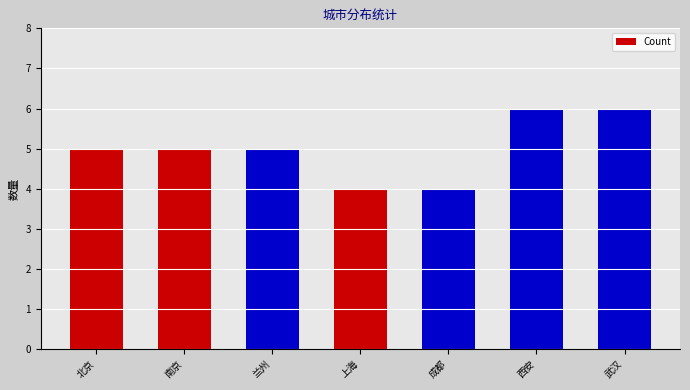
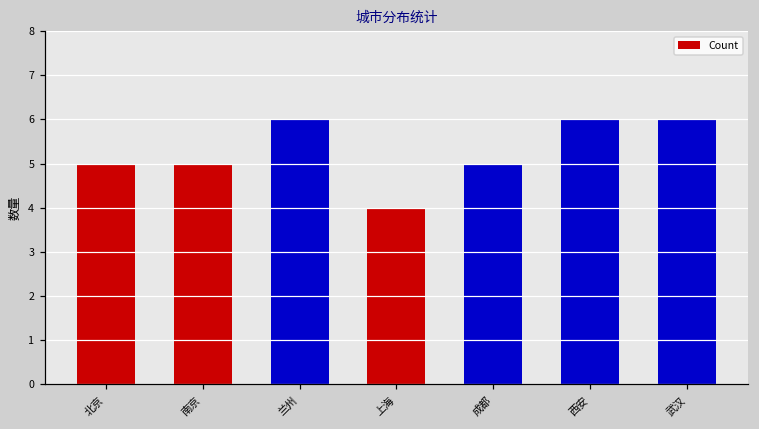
兰州: 5 -> 6
成都: 4 -> 5
